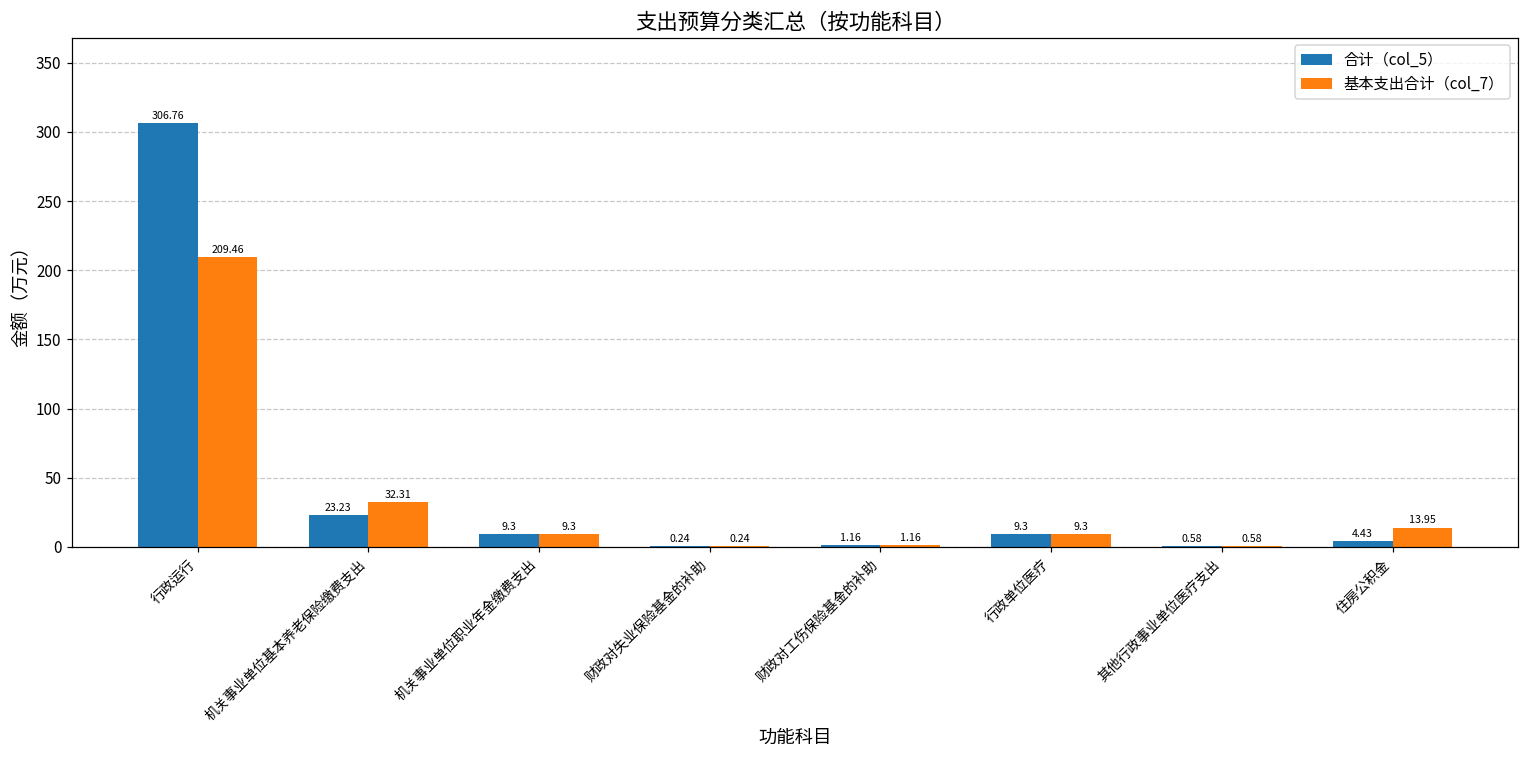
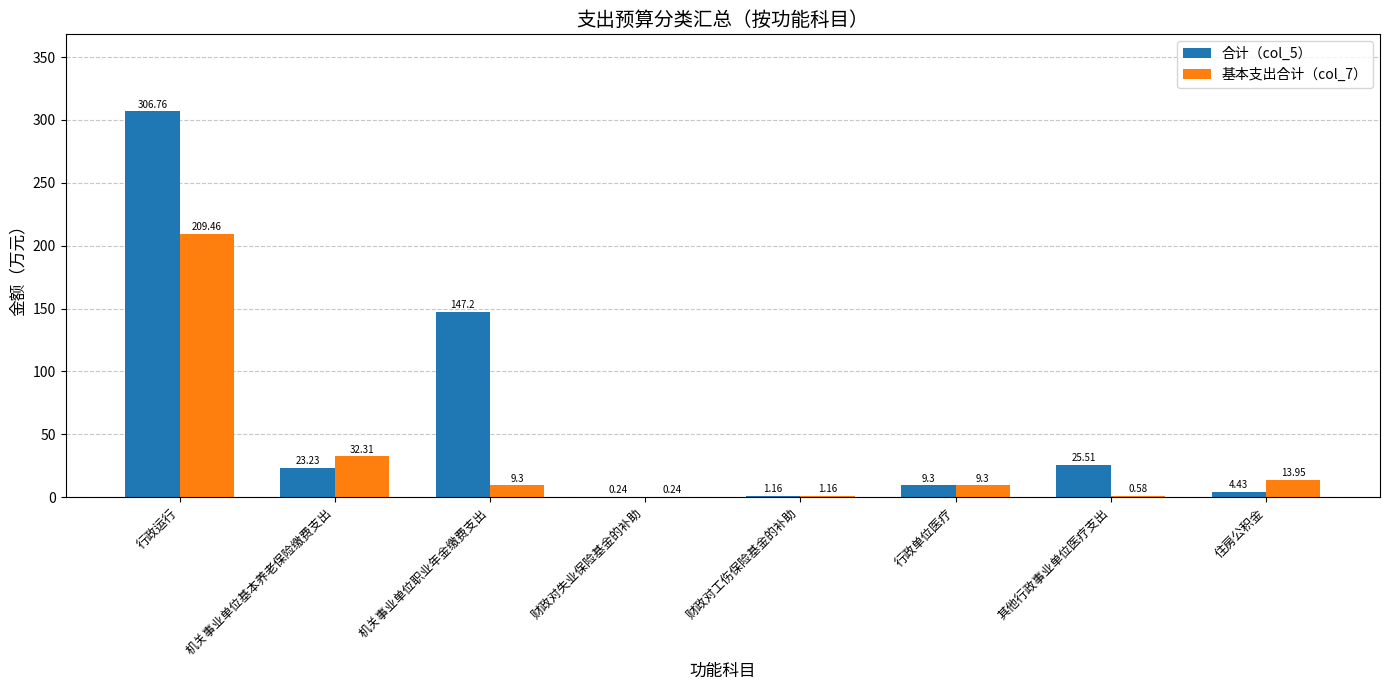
合计（col_5）, 机关事业单位职业年金缴费支出: 9.3 -> 147.2
合计（col_5）, 其他行政事业单位医疗支出: 0.58 -> 25.51
